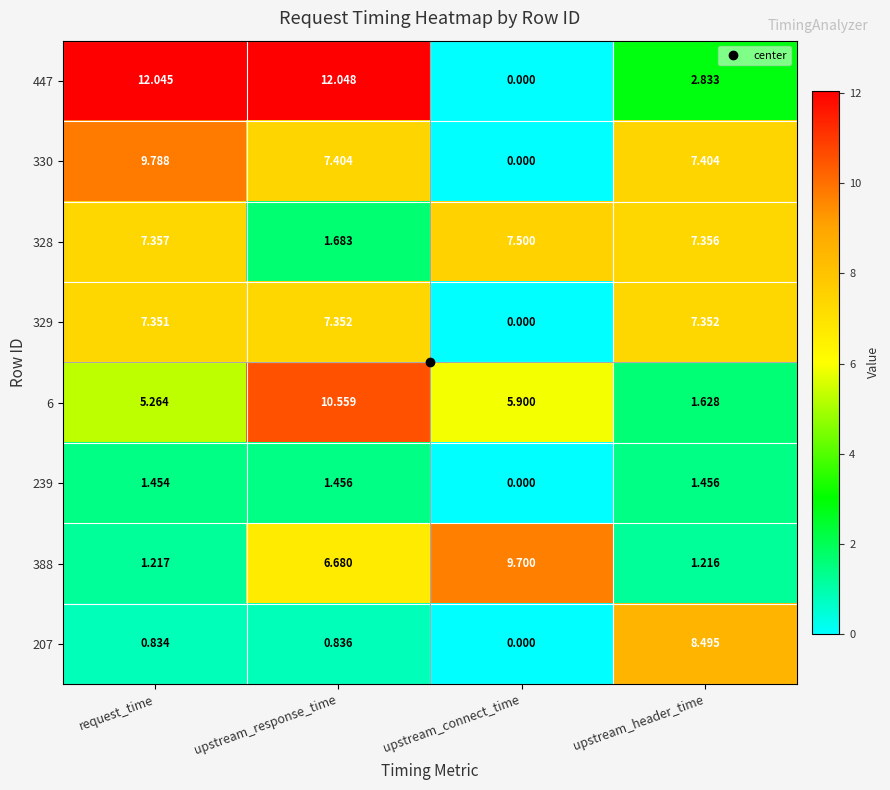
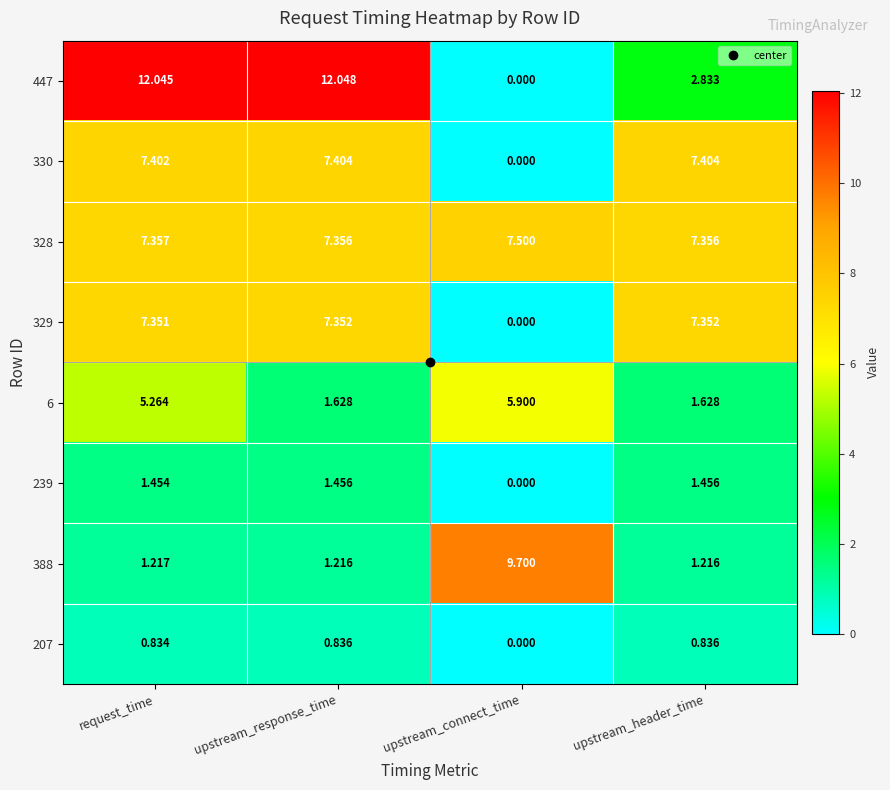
330, request_time: 9.788 -> 7.402
328, upstream_response_time: 1.683 -> 7.356
6, upstream_response_time: 10.559 -> 1.628
388, upstream_response_time: 6.680 -> 1.216
207, upstream_header_time: 8.495 -> 0.836
